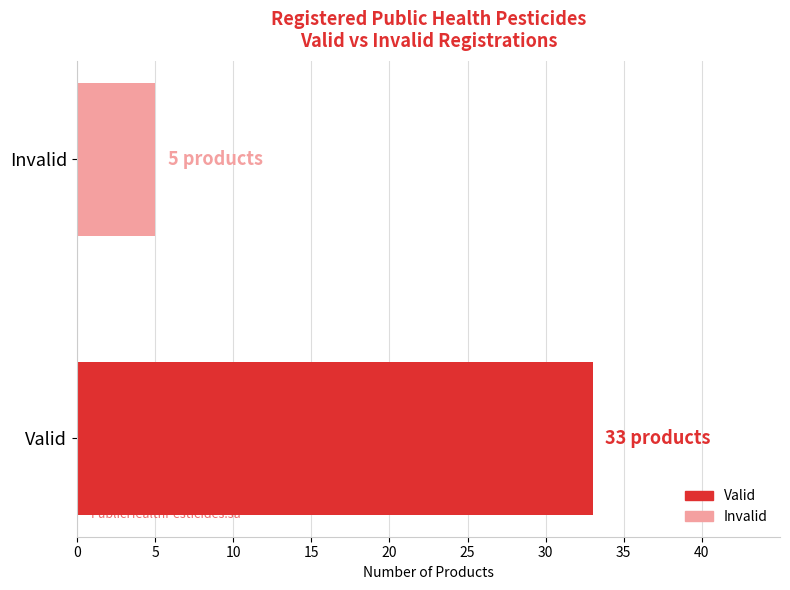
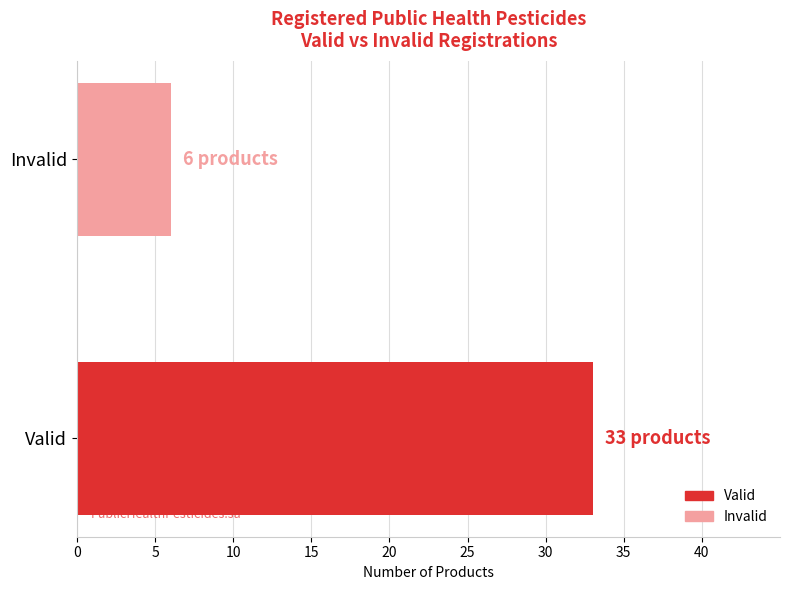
Invalid: 5 -> 6
